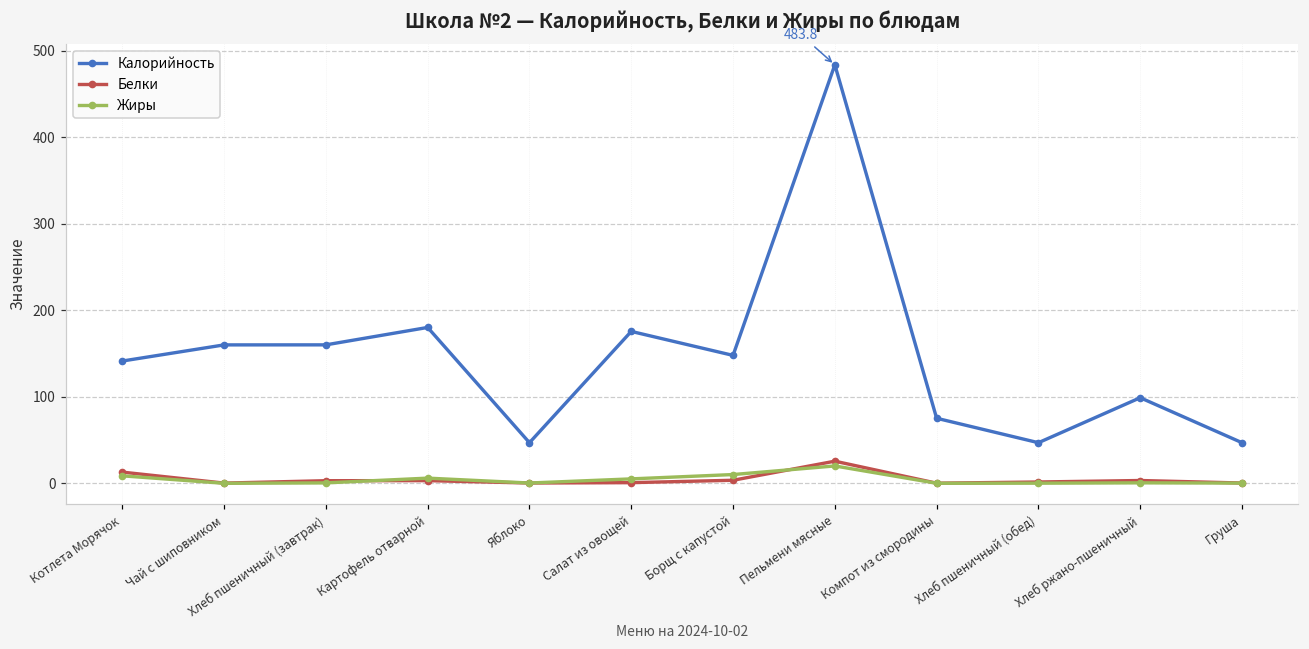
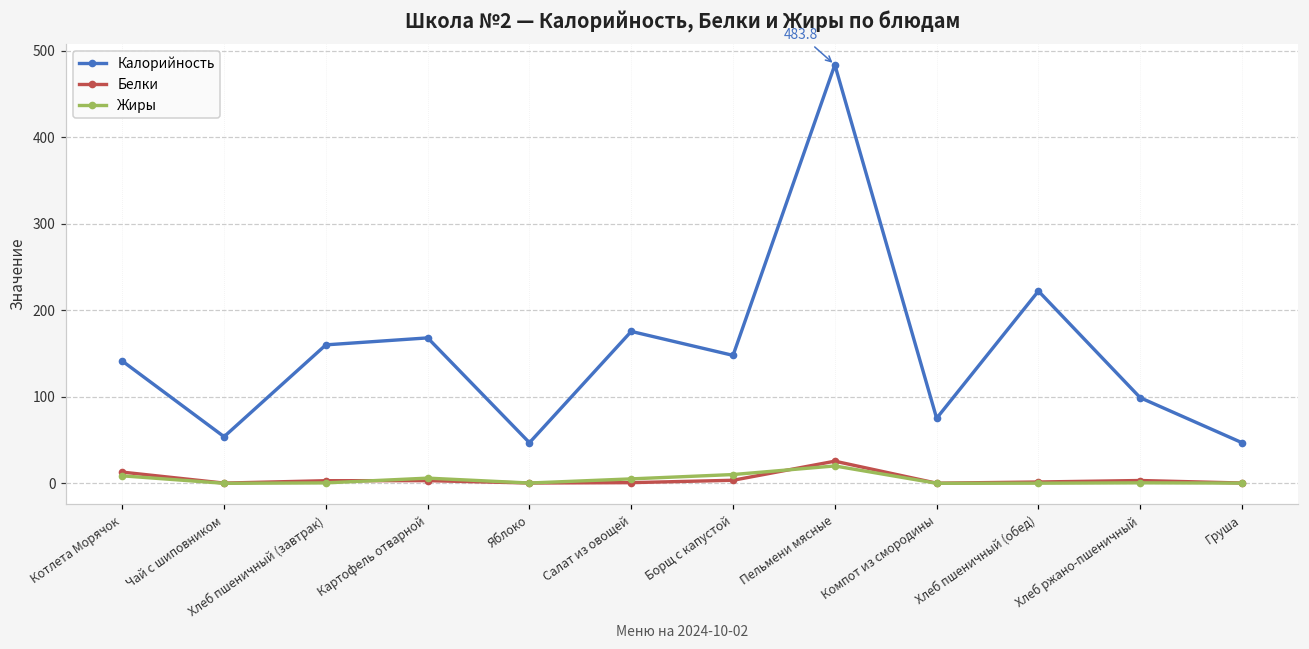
Калорийность, Чай с шиповником: 160 -> 50
Калорийность, Картофель отварной: 180 -> 170
Калорийность, Хлеб пшеничный (обед): 50 -> 220
